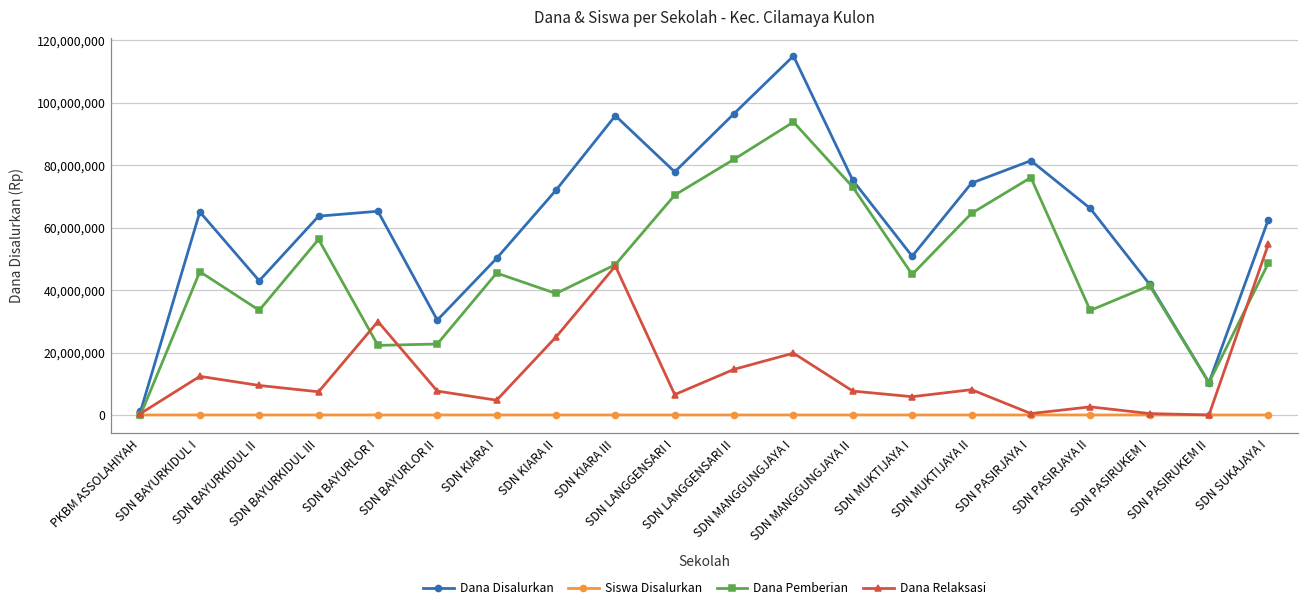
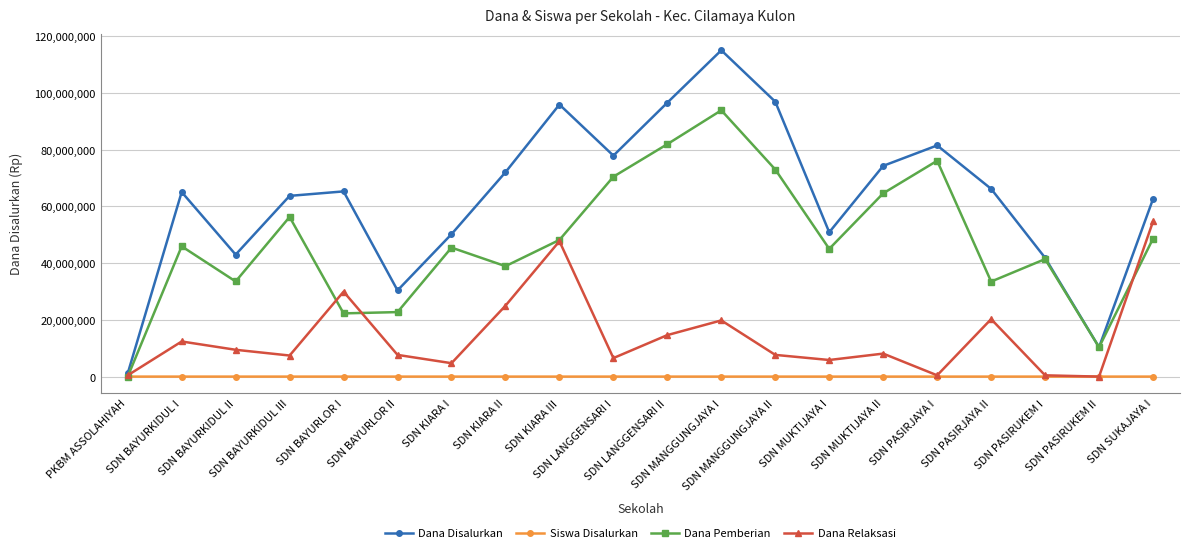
Dana Disalurkan, SDN MANGGUNGJAYA II: 75,000,000 -> 97,000,000
Dana Relaksasi, SDN PASIRJAYA II: 3,000,000 -> 20,000,000
